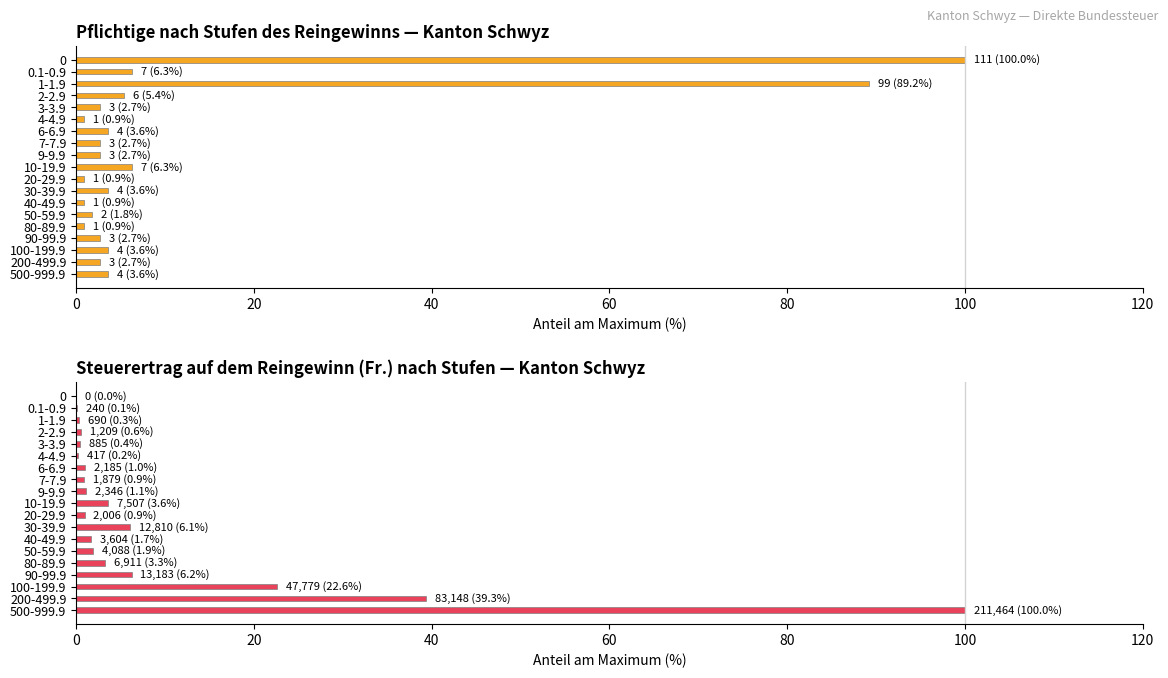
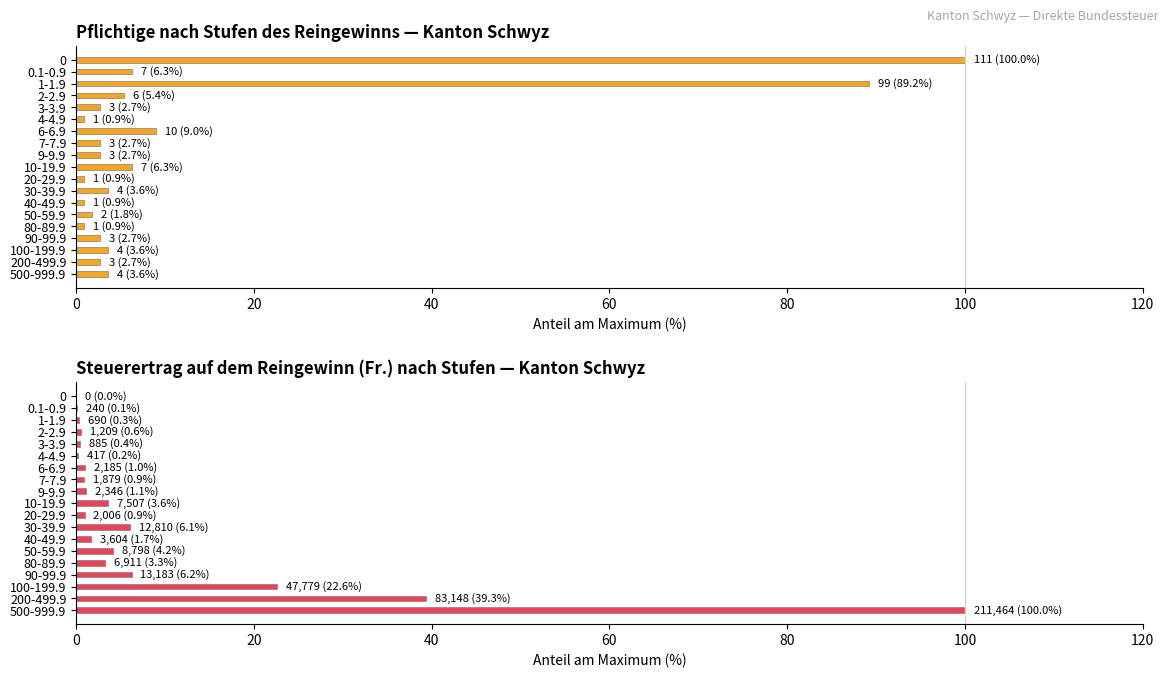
Pflichtige nach Stufen des Reingewinns — Kanton Schwyz, 6-6.9: 4 (3.6%) -> 10 (9.0%)
Steuerertrag auf dem Reingewinn (Fr.) nach Stufen — Kanton Schwyz, 50-59.9: 4,088 (1.9%) -> 8,798 (4.2%)
